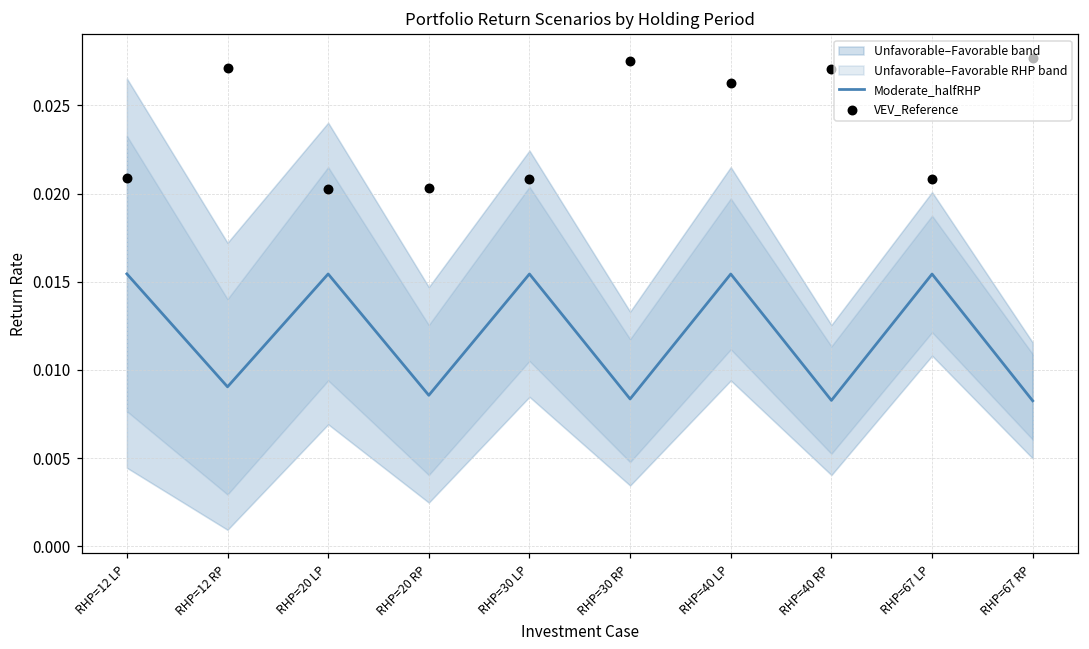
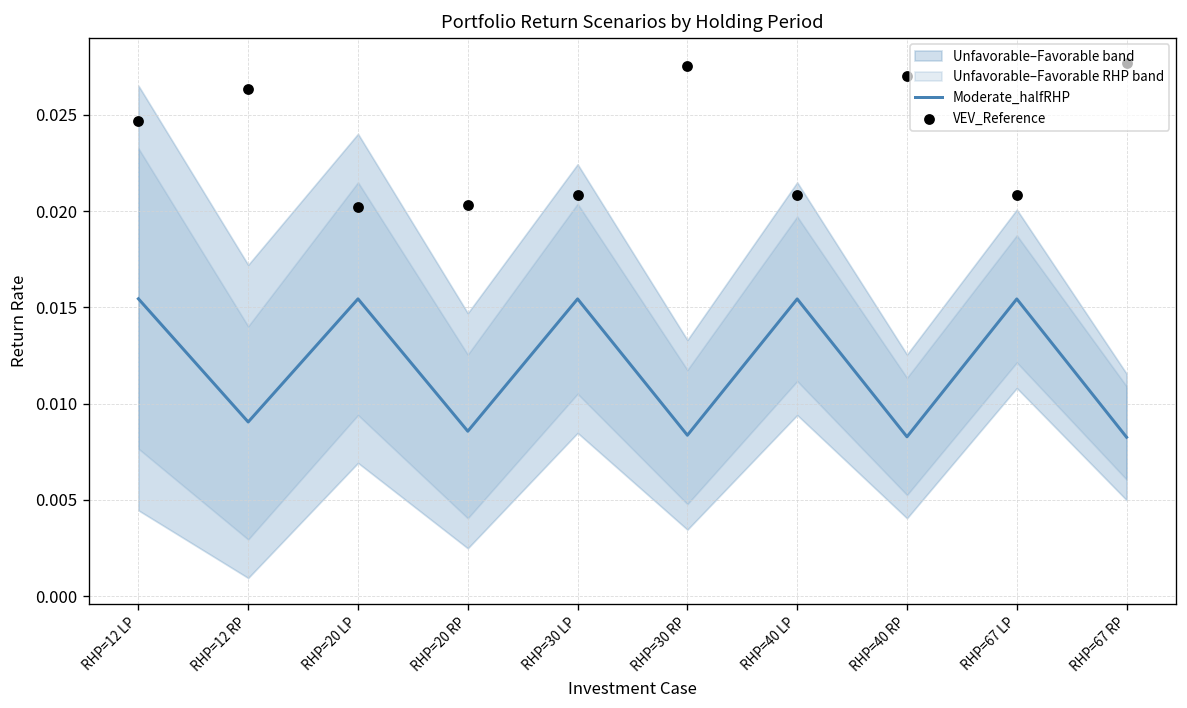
VEV_Reference, RHP=12 LP: 0.0209 -> 0.0247
VEV_Reference, RHP=12 RP: 0.0271 -> 0.0263
VEV_Reference, RHP=40 LP: 0.0262 -> 0.0208
